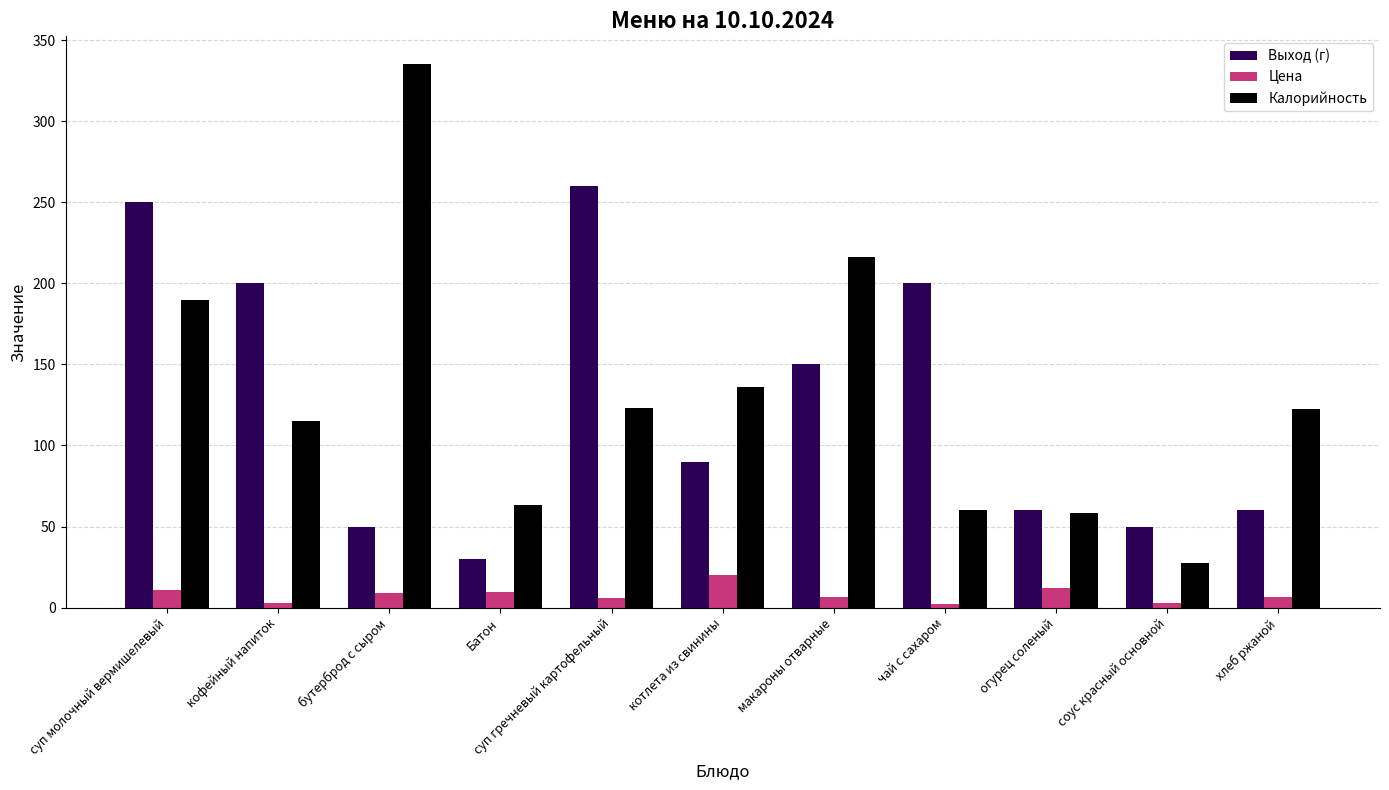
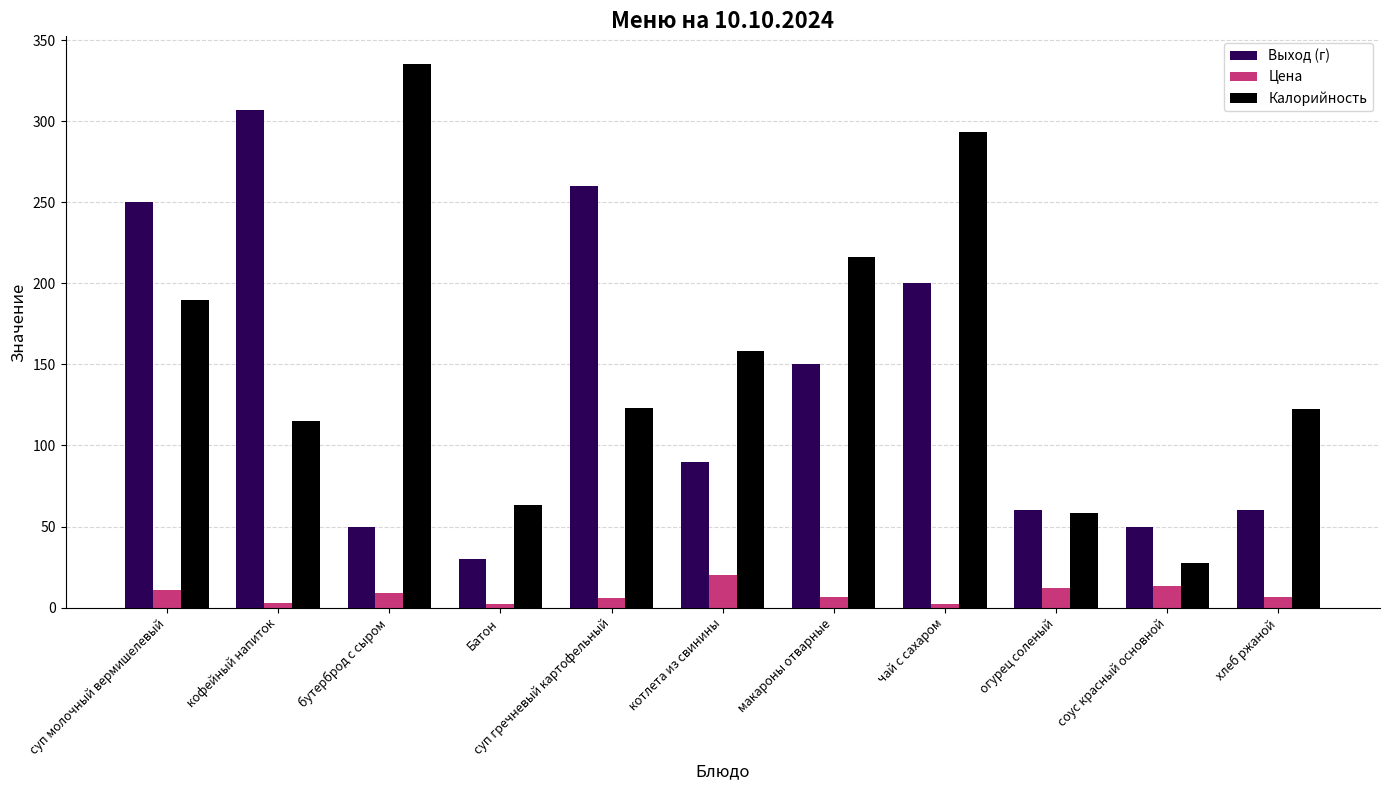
Выход (г), кофейный напиток: 200 -> 307
Цена, Батон: 10 -> 2
Калорийность, котлета из свинины: 136 -> 158
Калорийность, чай с сахаром: 60 -> 293
Цена, соус красный основной: 3 -> 13
